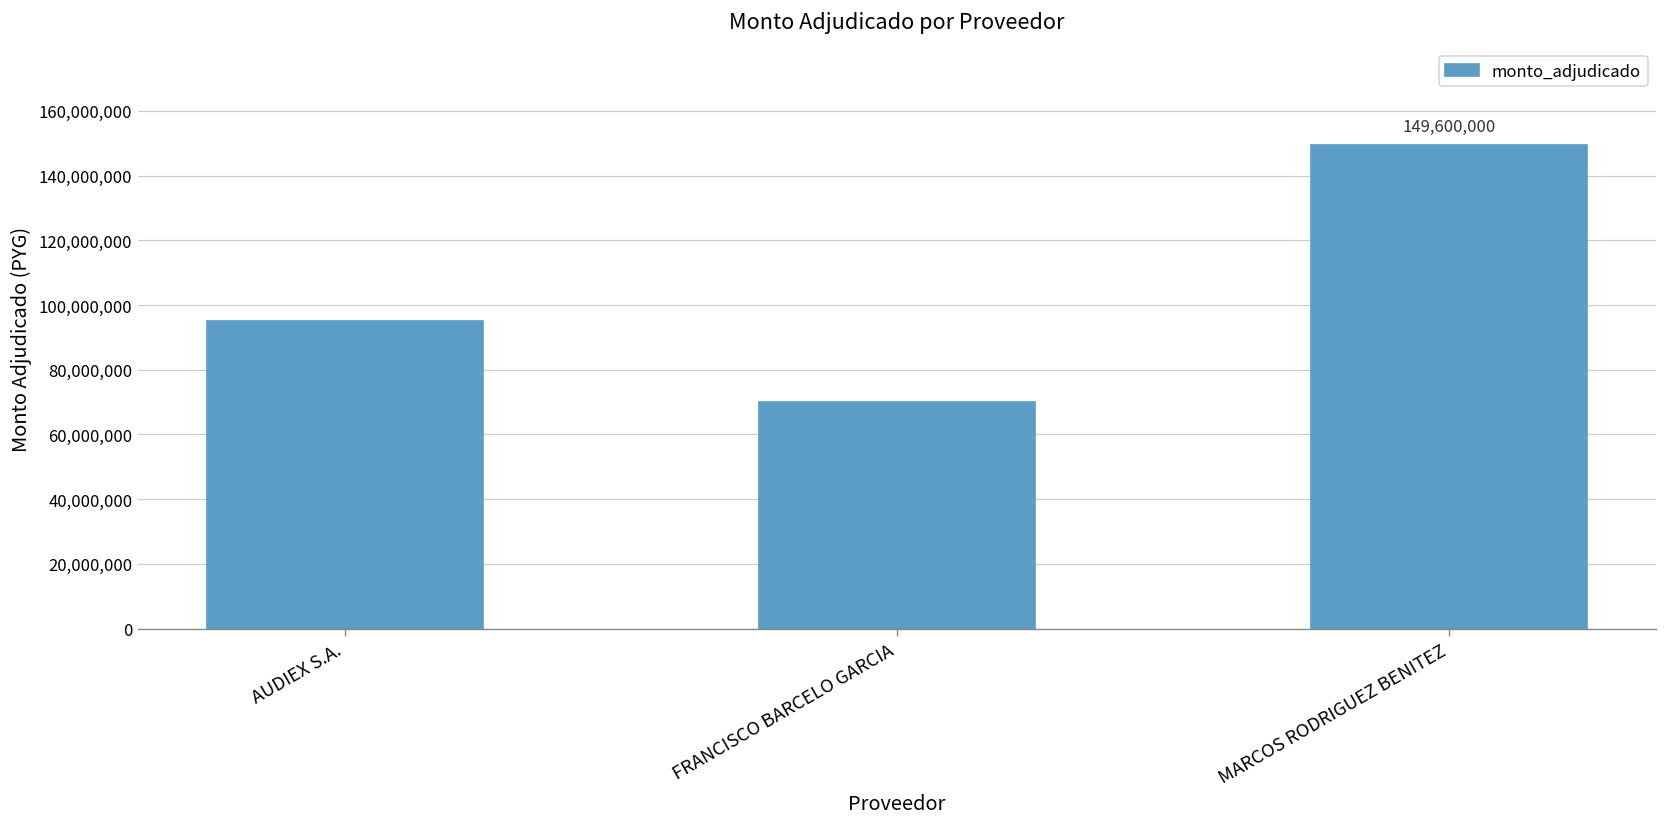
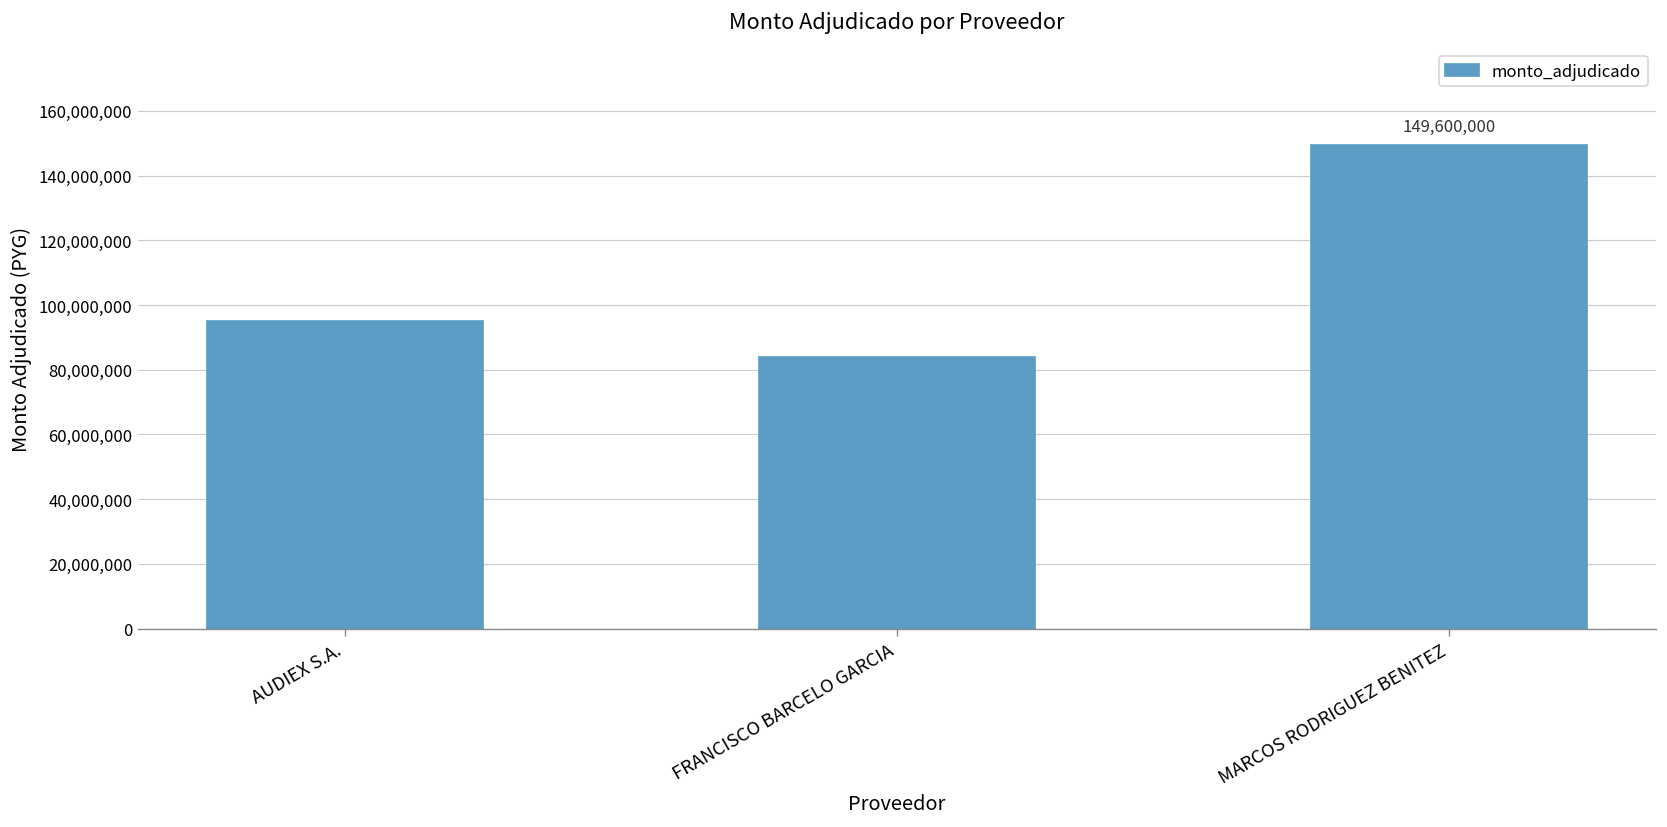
FRANCISCO BARCELO GARCIA: 70,000,000 -> 84,000,000
